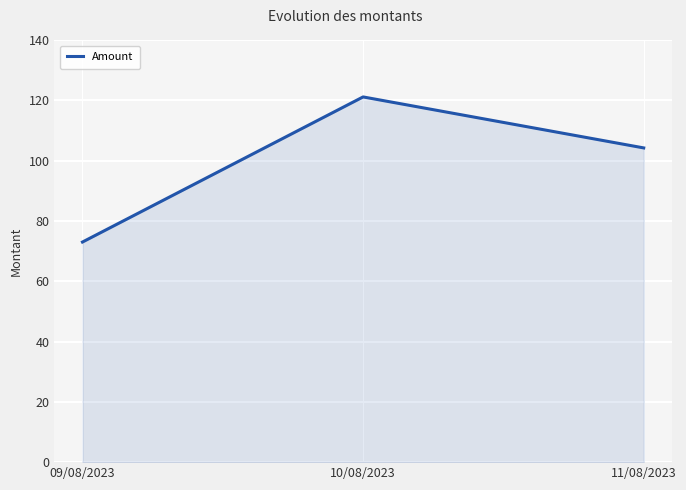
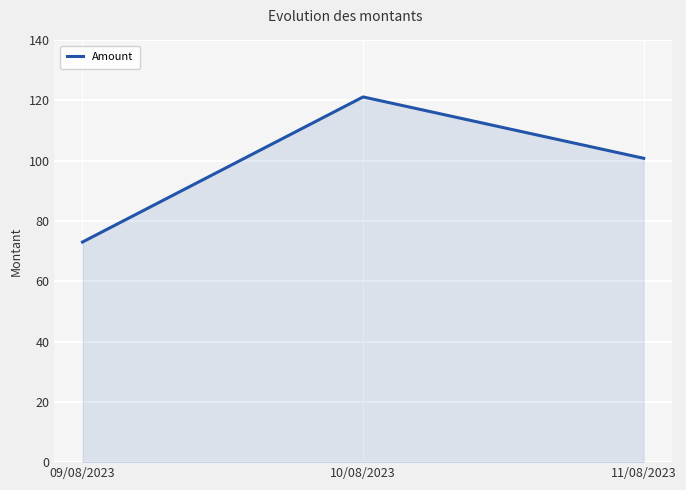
11/08/2023: 104 -> 101
